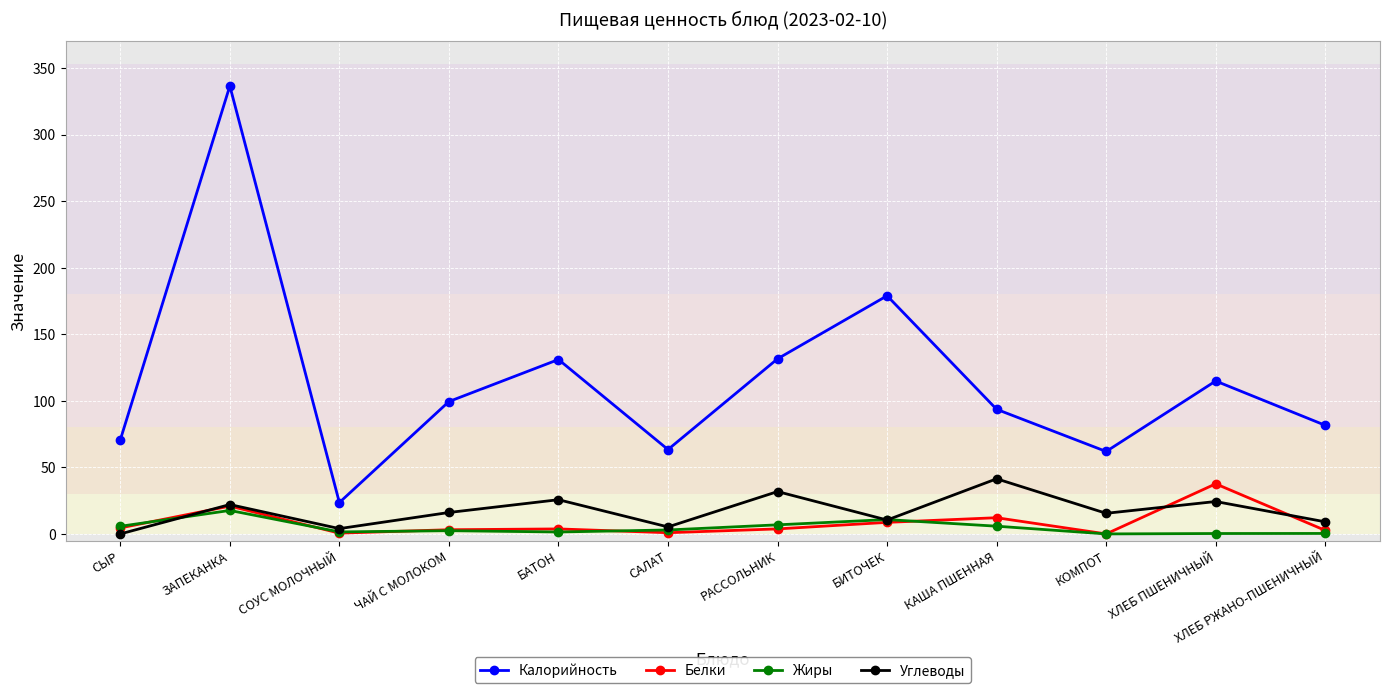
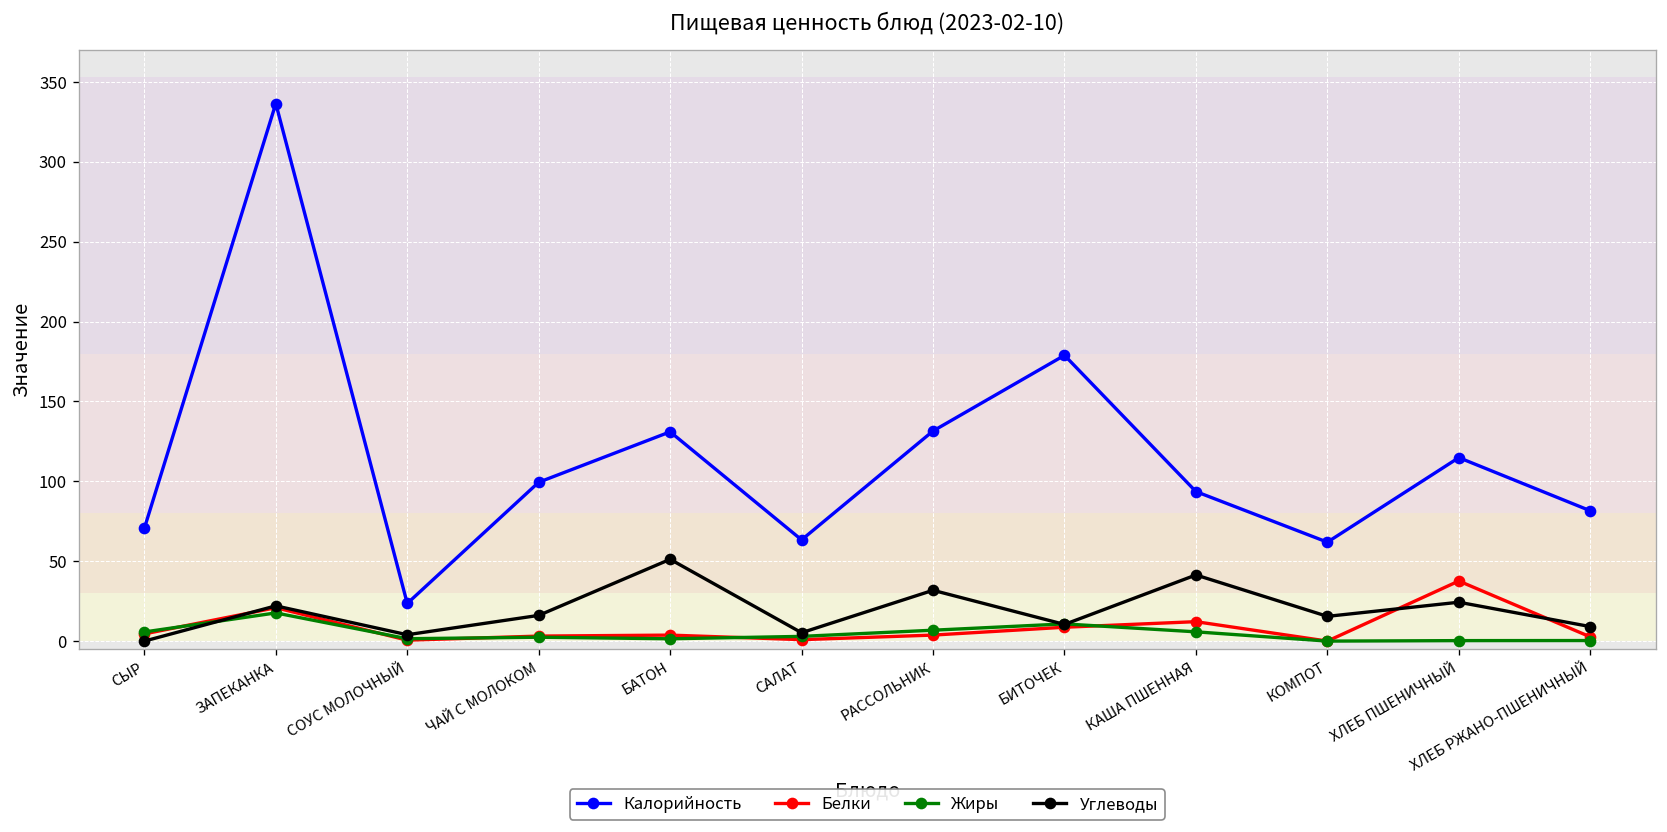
Углеводы, БАТОН: 26 -> 51
